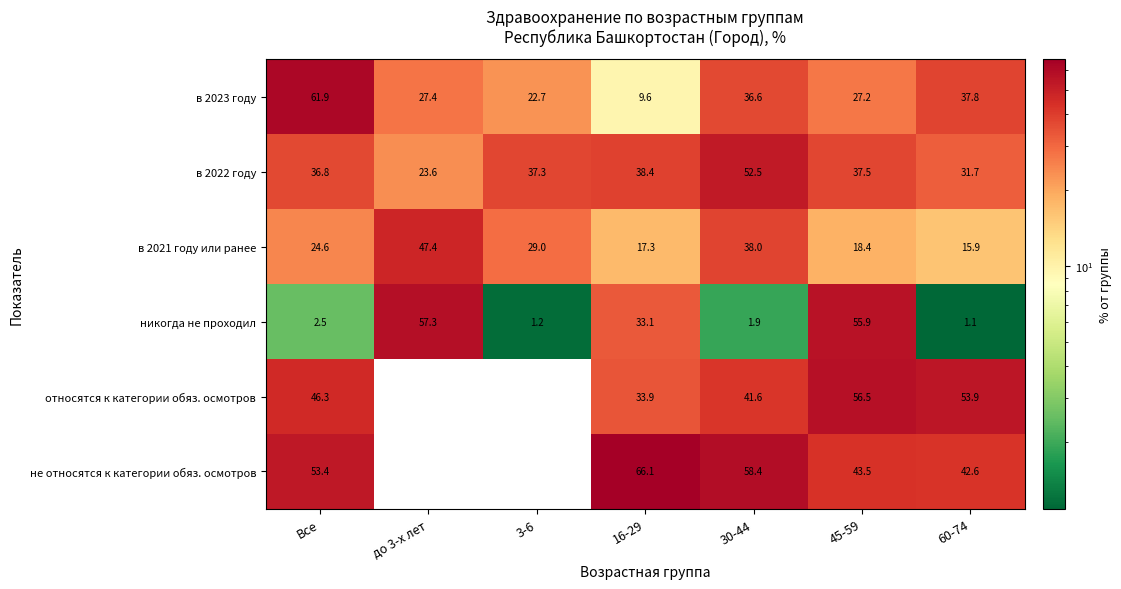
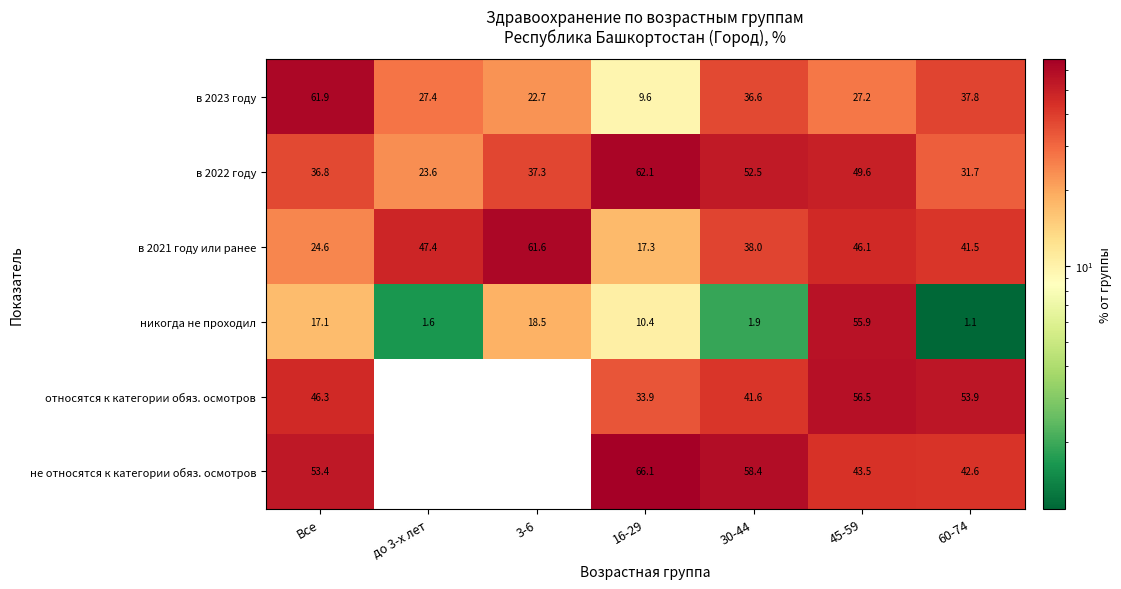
в 2022 году, 16-29: 38.4 -> 62.1
в 2022 году, 45-59: 37.5 -> 49.6
в 2021 году или ранее, 3-6: 29.0 -> 61.6
в 2021 году или ранее, 45-59: 18.4 -> 46.1
в 2021 году или ранее, 60-74: 15.9 -> 41.5
никогда не проходил, Все: 2.5 -> 17.1
никогда не проходил, до 3-х лет: 57.3 -> 1.6
никогда не проходил, 3-6: 1.2 -> 18.5
никогда не проходил, 16-29: 33.1 -> 10.4
